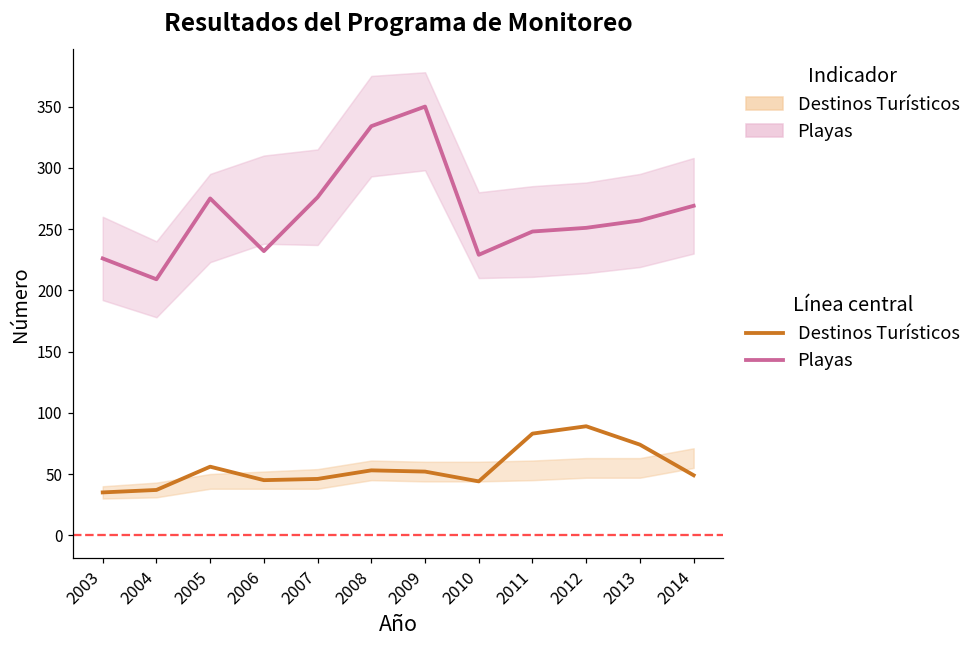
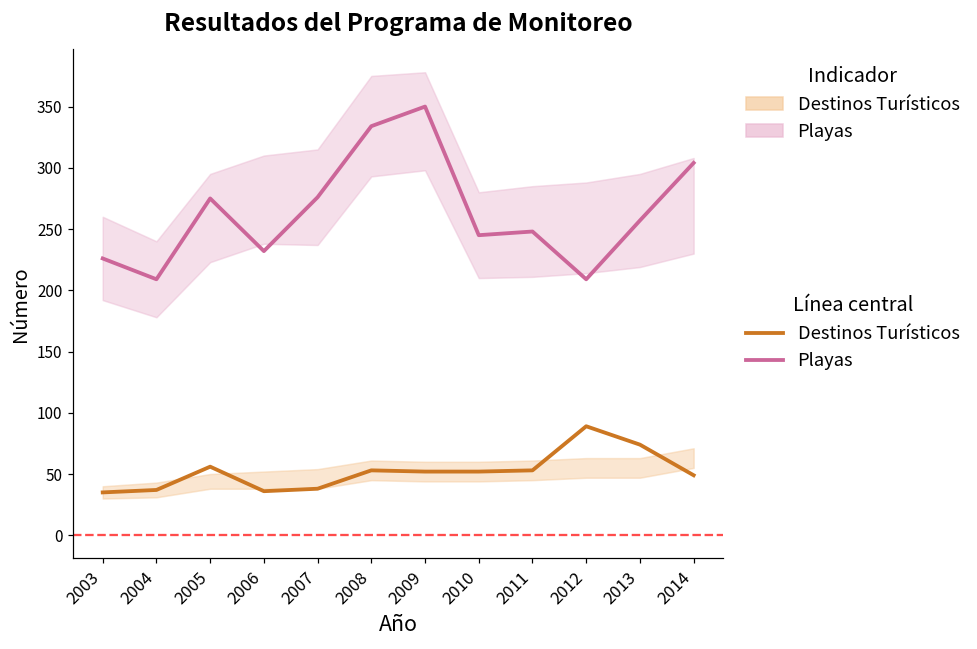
Destinos Turísticos, 2006: 45 -> 36
Destinos Turísticos, 2007: 46 -> 38
Destinos Turísticos, 2010: 44 -> 52
Playas, 2010: 229 -> 245
Destinos Turísticos, 2011: 83 -> 53
Playas, 2012: 251 -> 209
Playas, 2014: 269 -> 304
